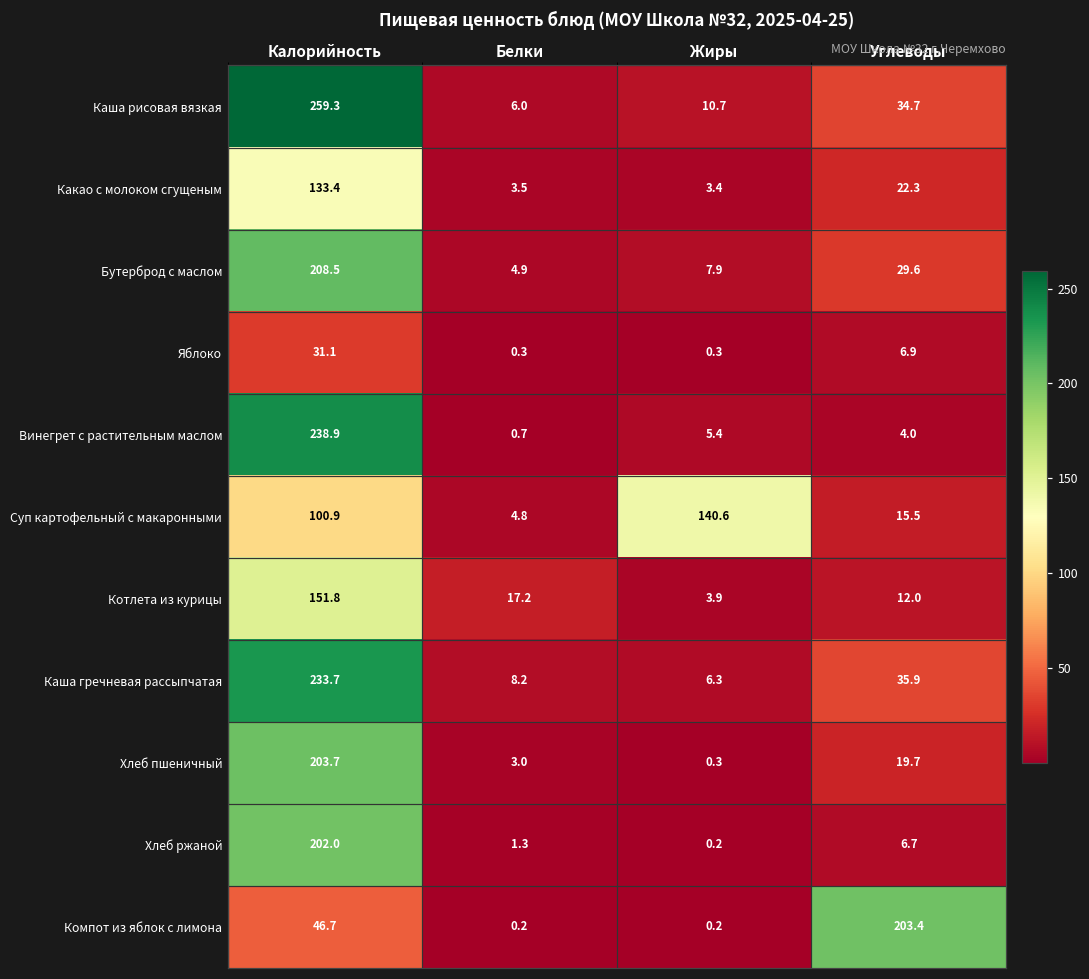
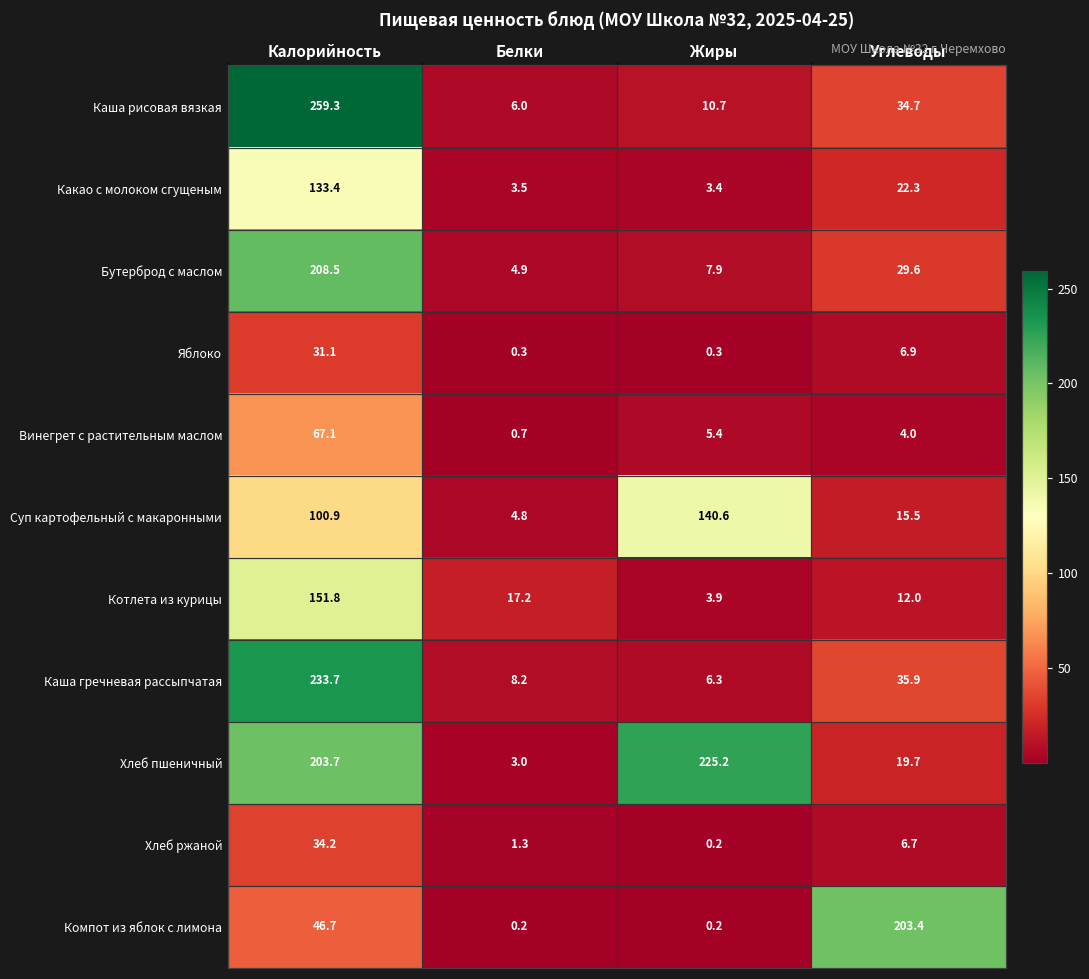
Винегрет с растительным маслом, Калорийность: 238.9 -> 67.1
Хлеб пшеничный, Жиры: 0.3 -> 225.2
Хлеб ржаной, Калорийность: 202.0 -> 34.2
